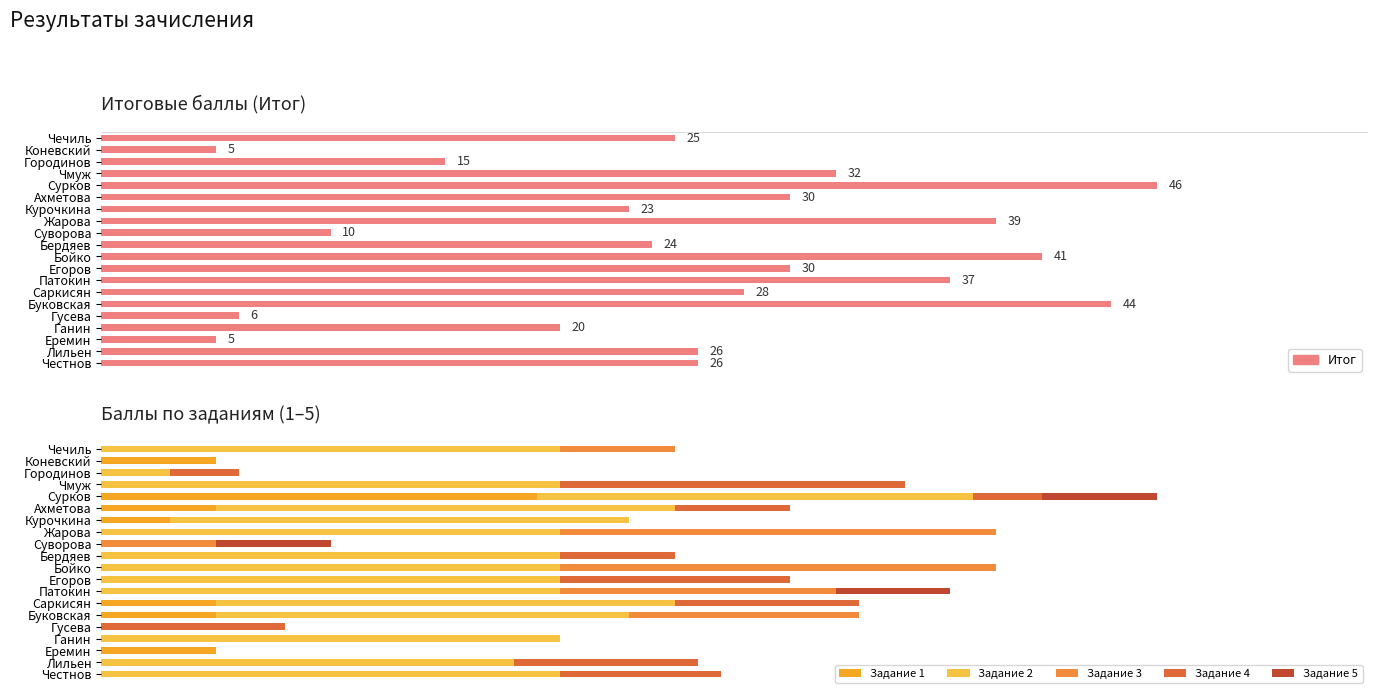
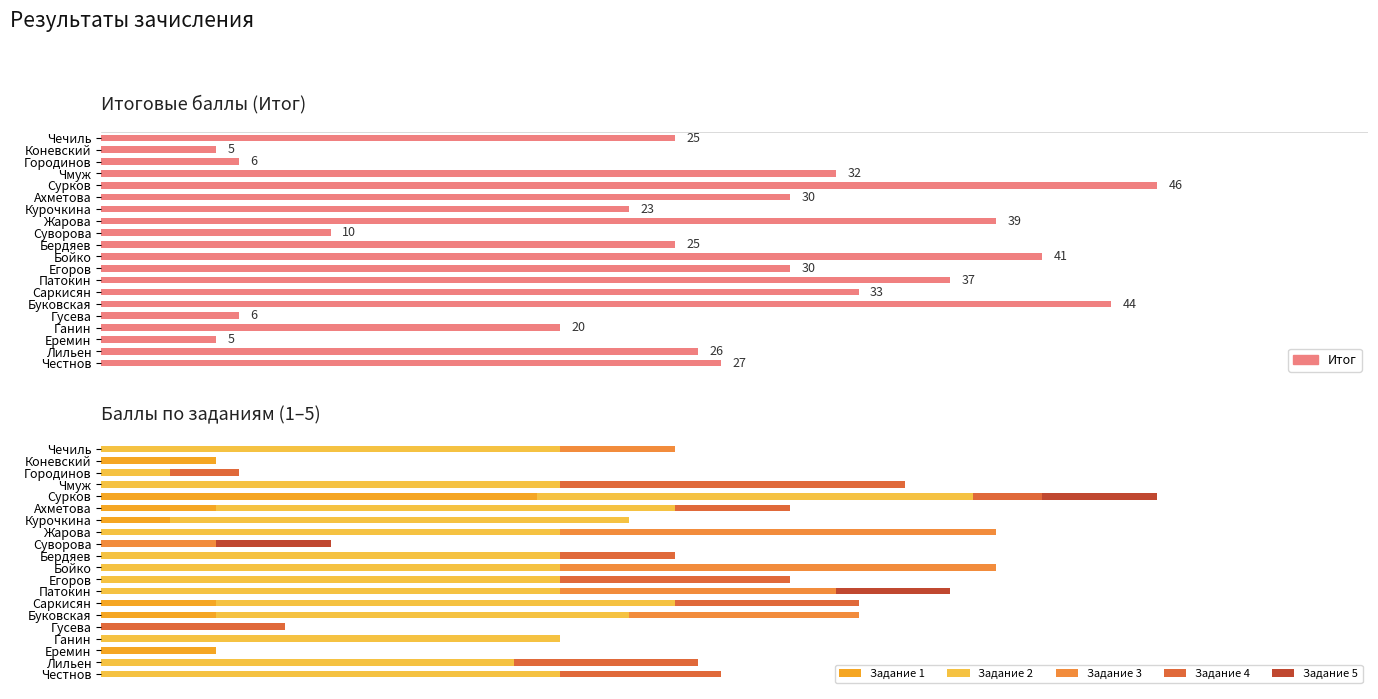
Итоговые баллы (Итог), Городинов: 15 -> 6
Итоговые баллы (Итог), Бердяев: 24 -> 25
Итоговые баллы (Итог), Саркисян: 28 -> 33
Итоговые баллы (Итог), Честнов: 26 -> 27
